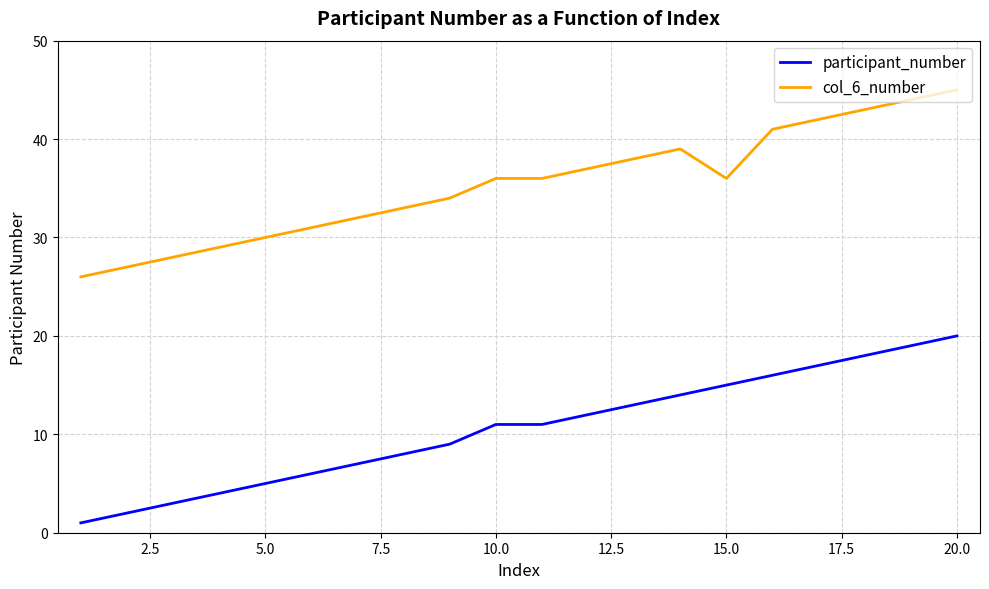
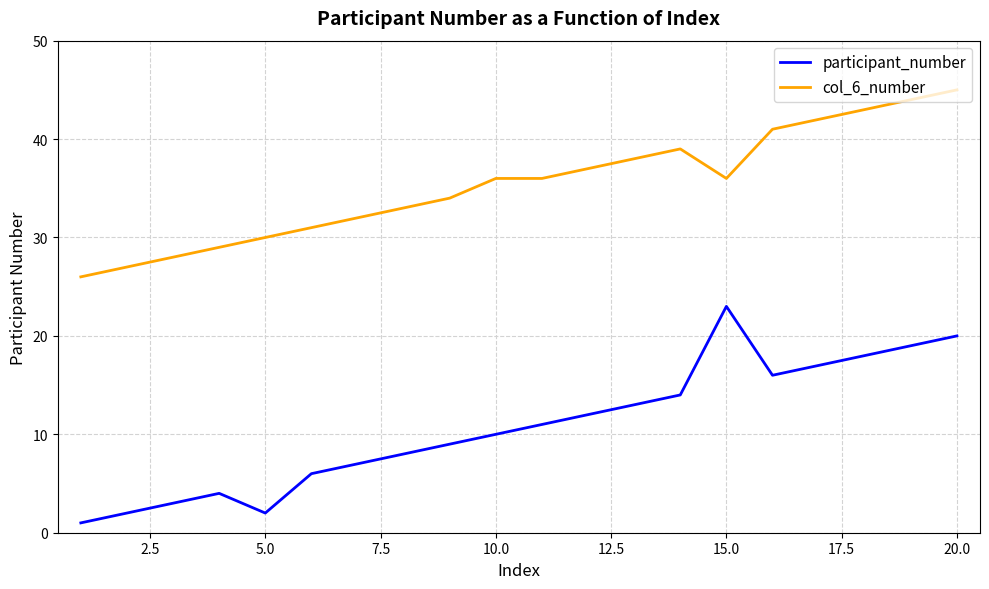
participant_number, 5.0: 5 -> 2
participant_number, 10.0: 11 -> 10
participant_number, 15.0: 15 -> 23
